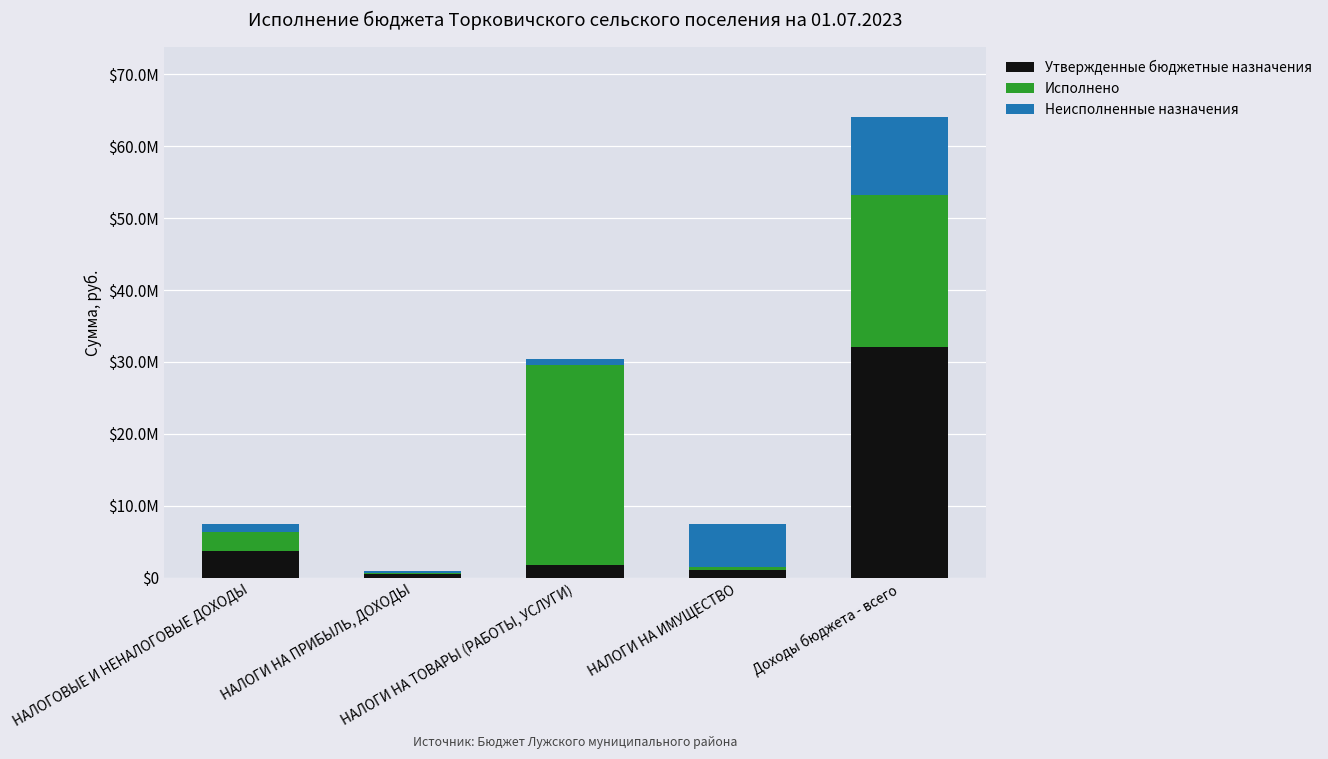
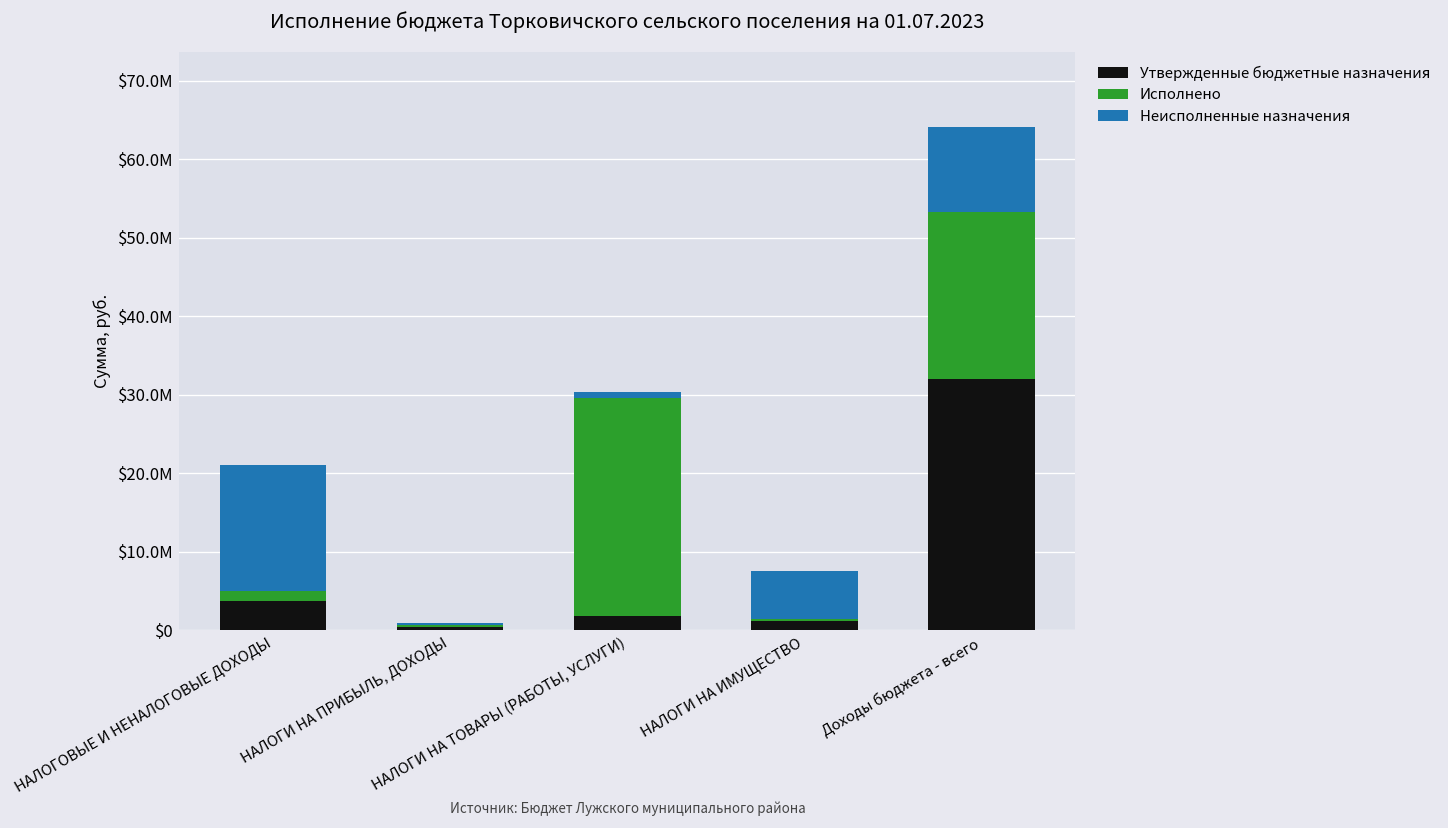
Исполнено, НАЛОГОВЫЕ И НЕНАЛОГОВЫЕ ДОХОДЫ: $3000000 -> $1000000
Неисполненные назначения, НАЛОГОВЫЕ И НЕНАЛОГОВЫЕ ДОХОДЫ: $1000000 -> $16000000
